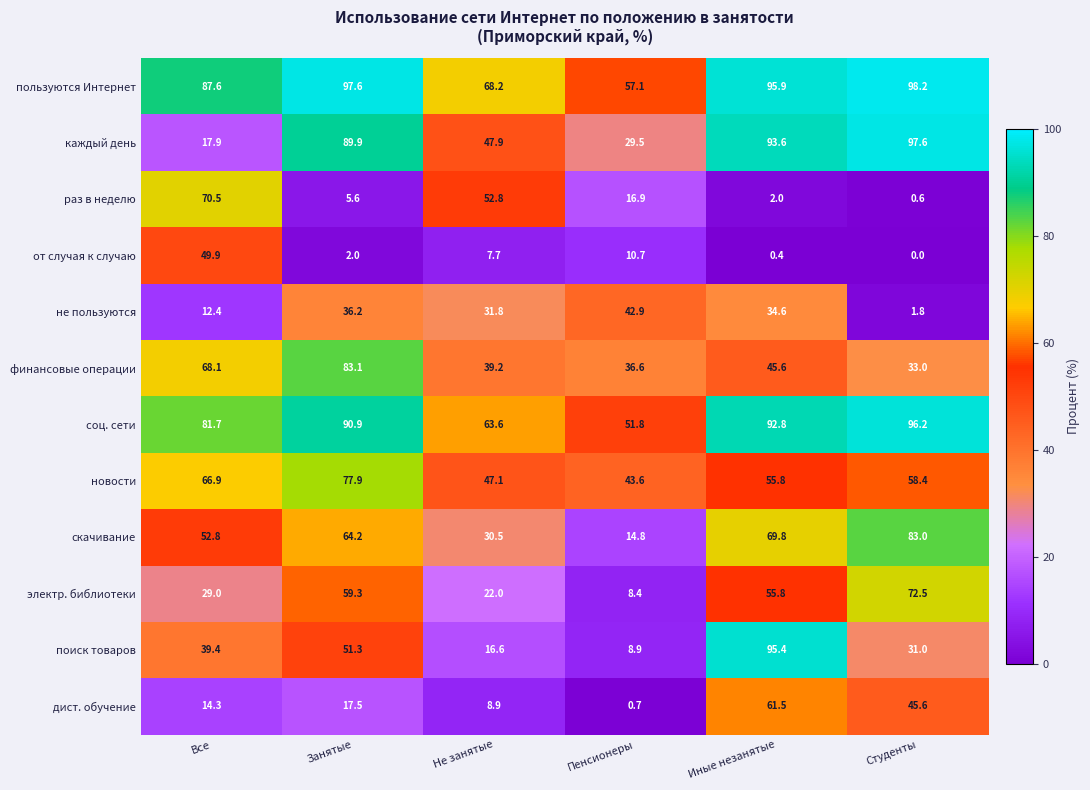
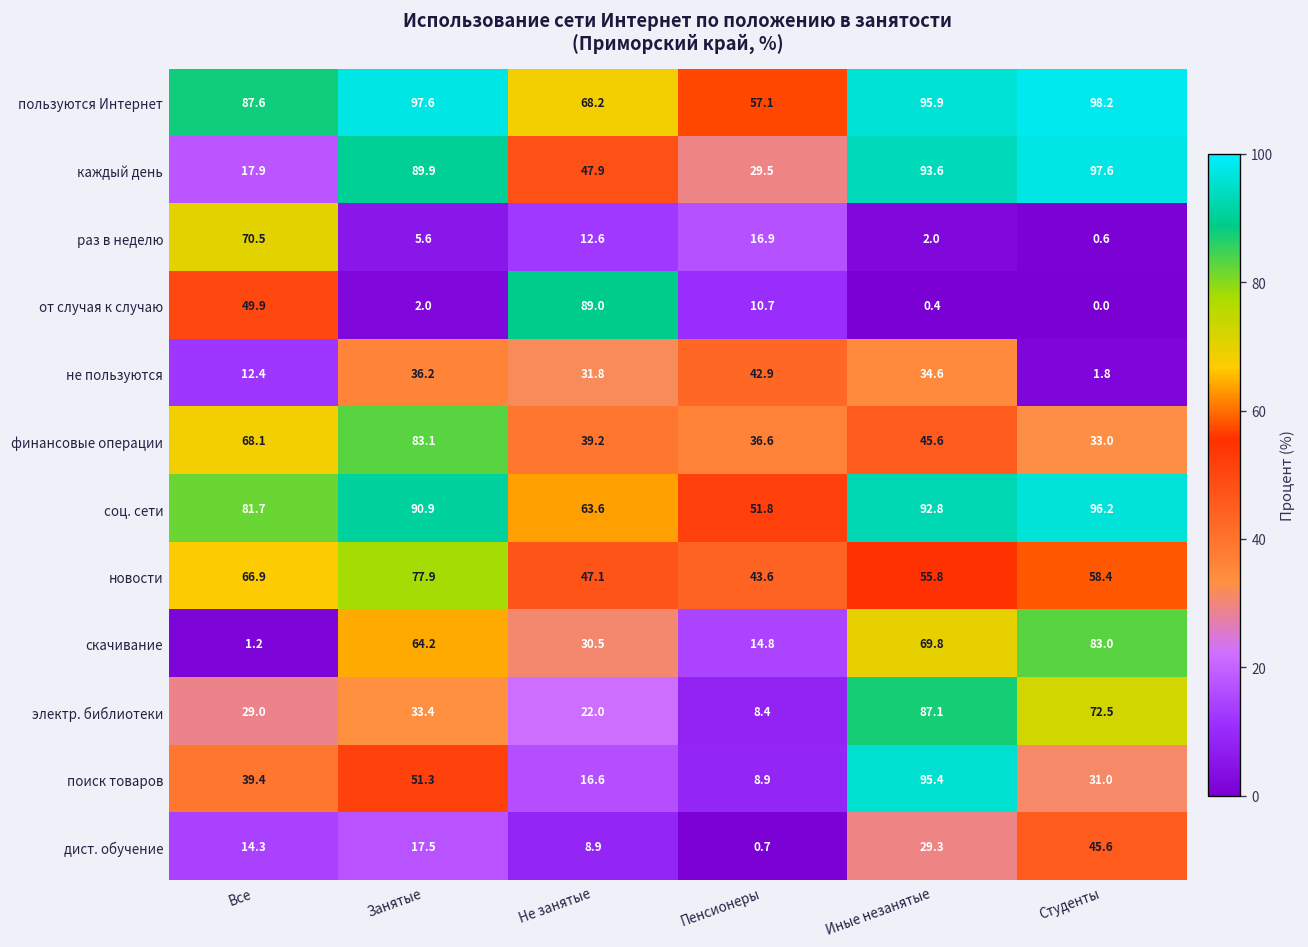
раз в неделю, Не занятые: 52.8 -> 12.6
от случая к случаю, Не занятые: 7.7 -> 89.0
скачивание, Все: 52.8 -> 1.2
электр. библиотеки, Занятые: 59.3 -> 33.4
электр. библиотеки, Иные незанятые: 55.8 -> 87.1
дист. обучение, Иные незанятые: 61.5 -> 29.3
